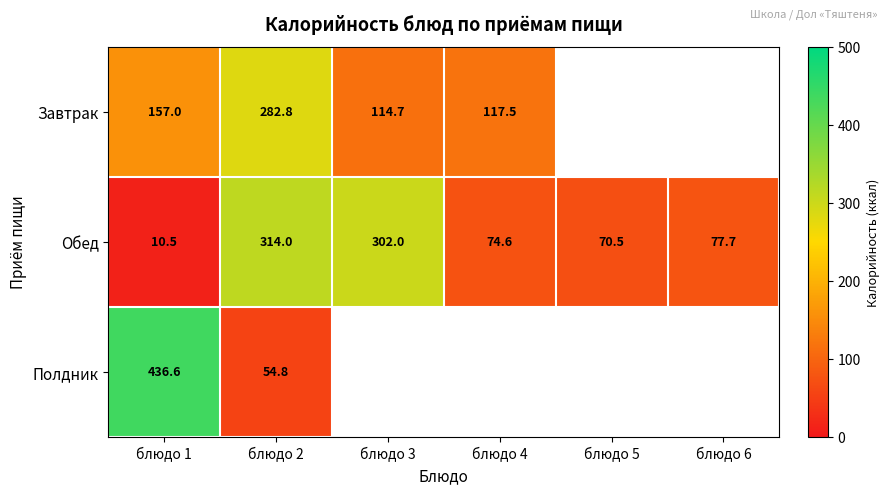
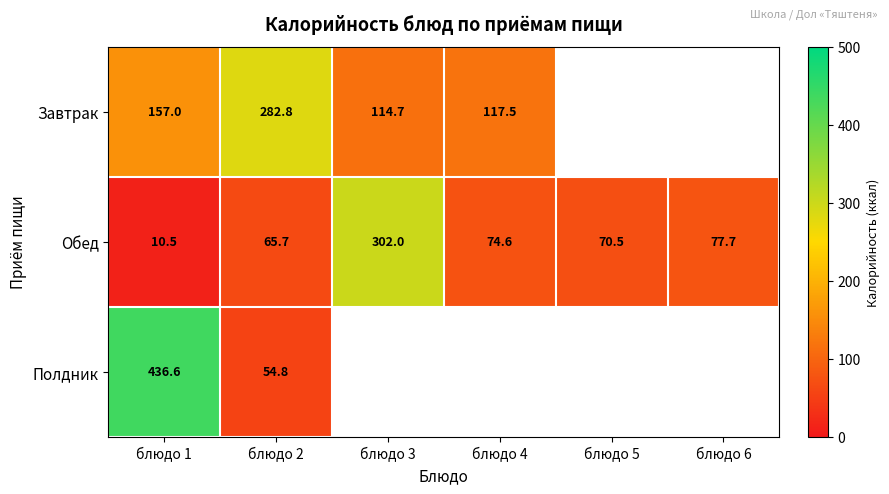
Обед, блюдо 2: 314.0 -> 65.7
